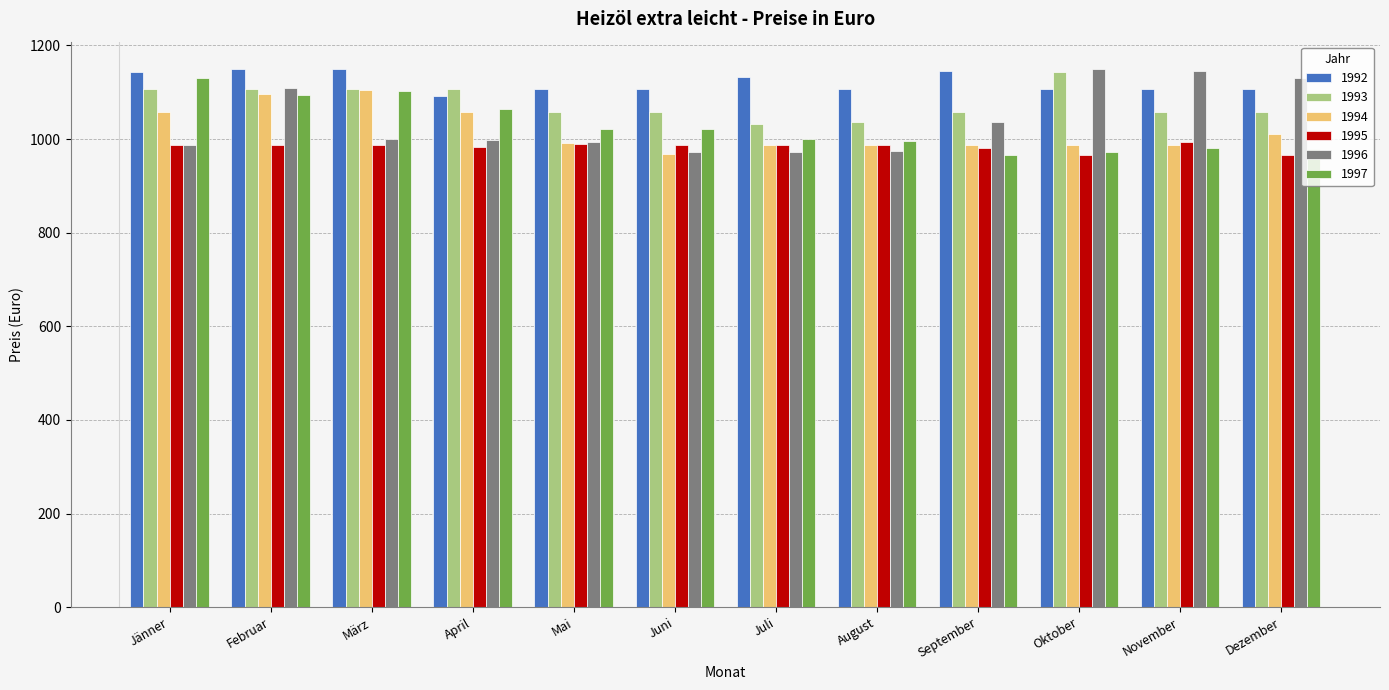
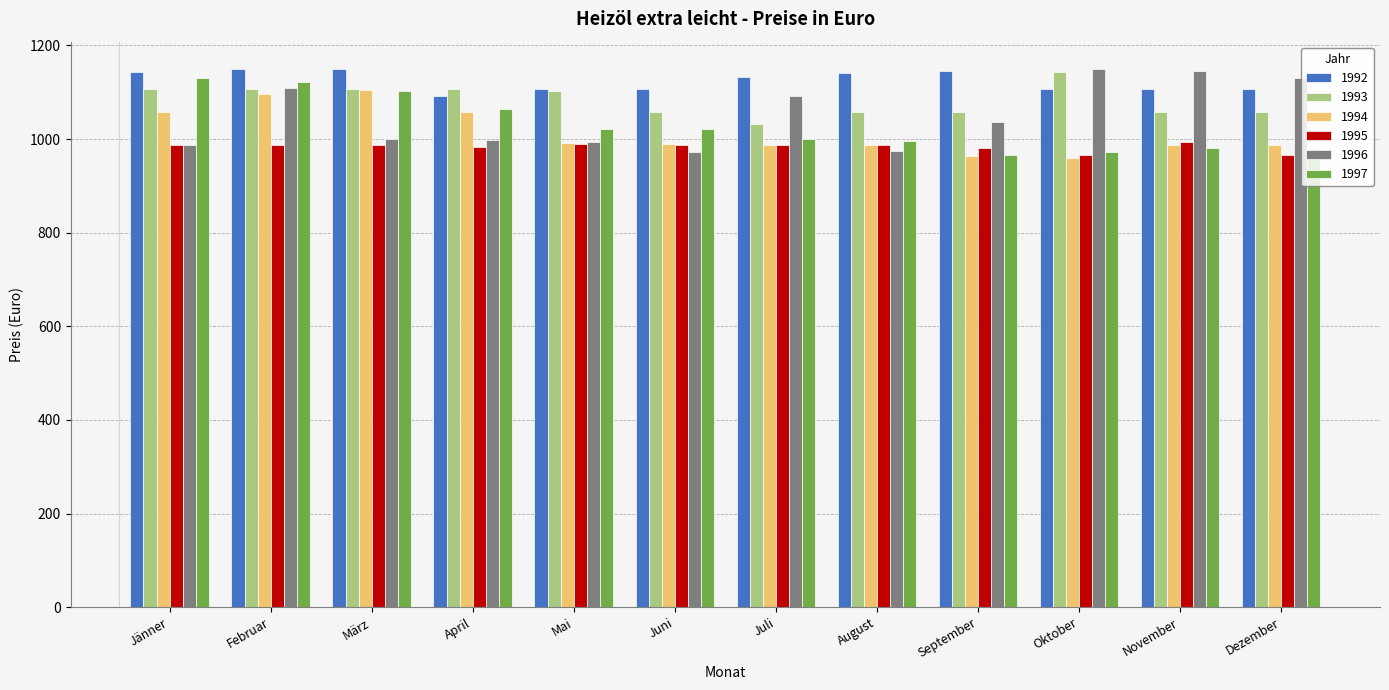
1997, Februar: 1090 -> 1120
1993, Mai: 1060 -> 1100
1994, Juni: 970 -> 990
1996, Juli: 970 -> 1090
1992, August: 1110 -> 1140
1993, August: 1040 -> 1060
1994, September: 990 -> 960
1994, Oktober: 990 -> 960
1994, Dezember: 1010 -> 990
